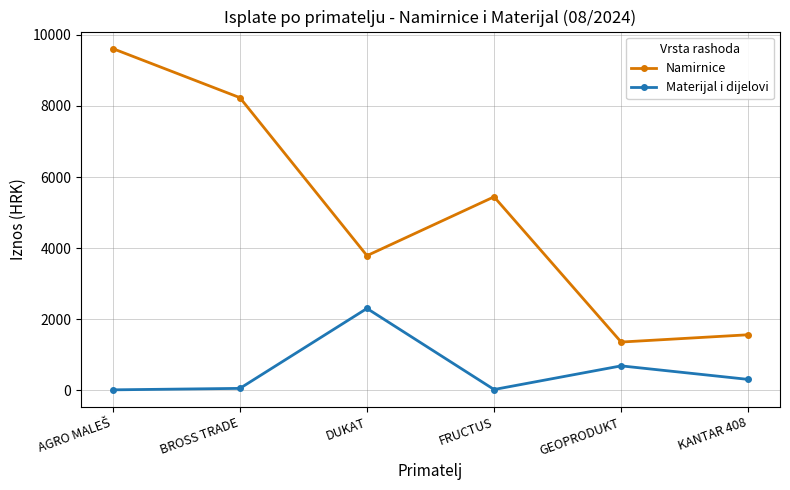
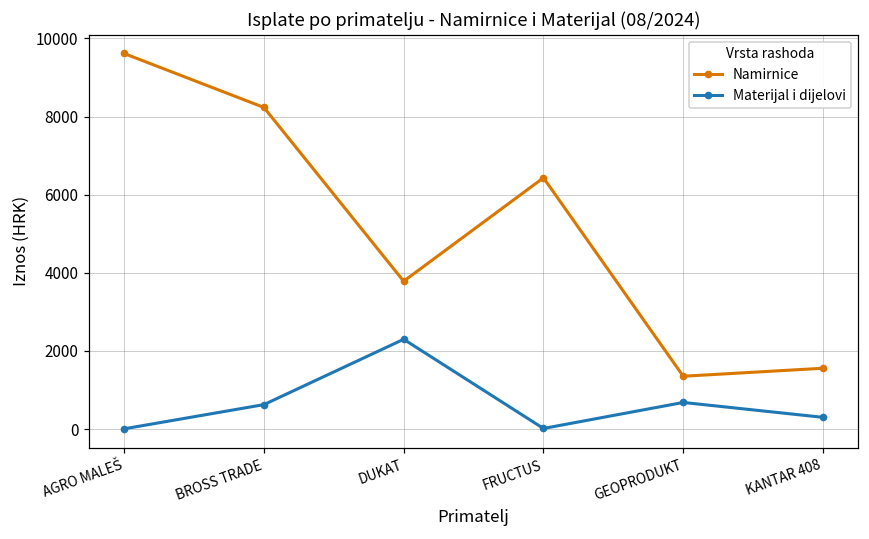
Materijal i dijelovi, BROSS TRADE: 0 -> 600
Namirnice, FRUCTUS: 5400 -> 6400
